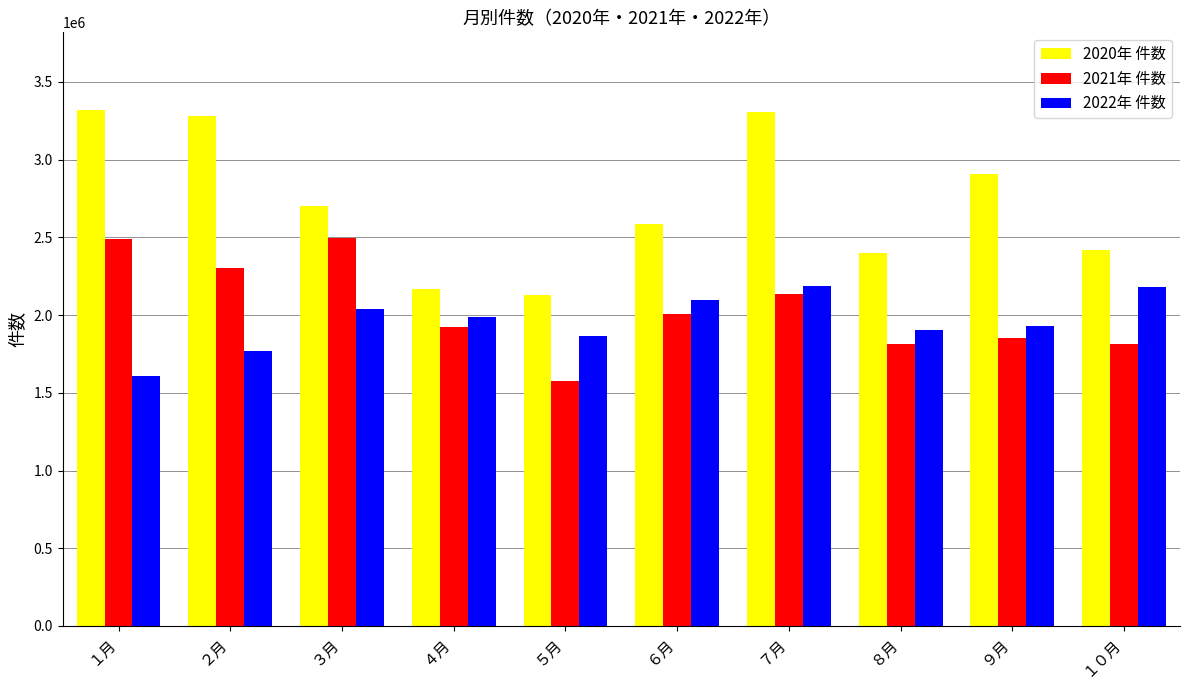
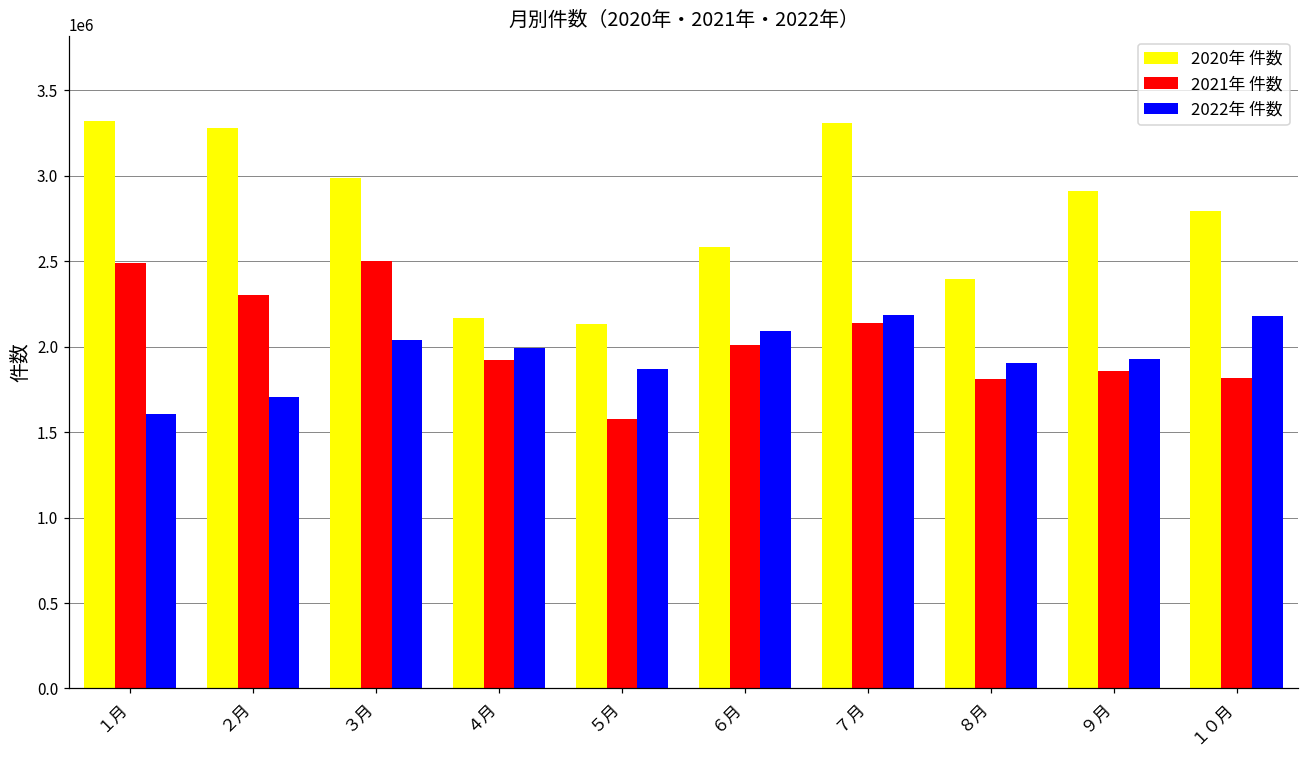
2022年 件数, ２月: 1770000 -> 1700000
2020年 件数, ３月: 2700000 -> 2990000
2020年 件数, １０月: 2420000 -> 2790000
